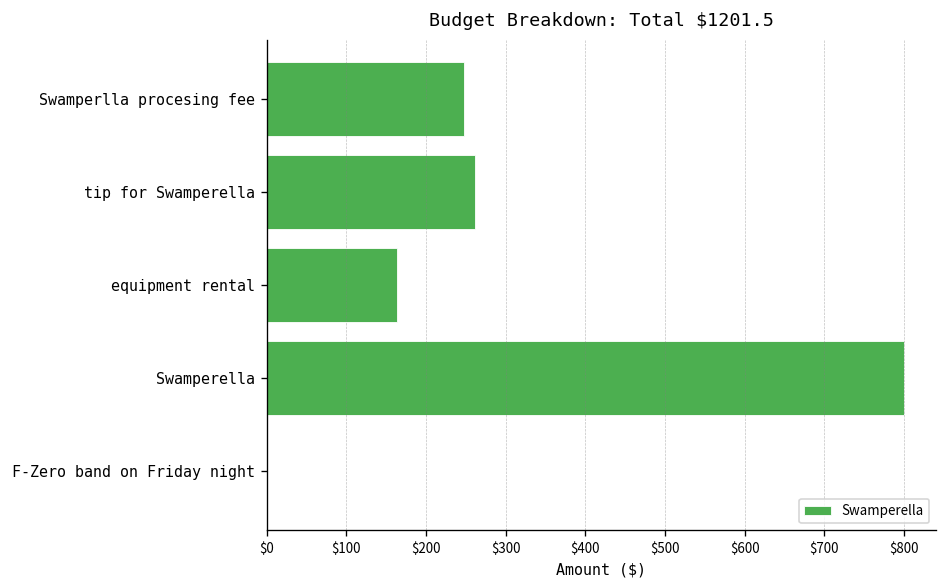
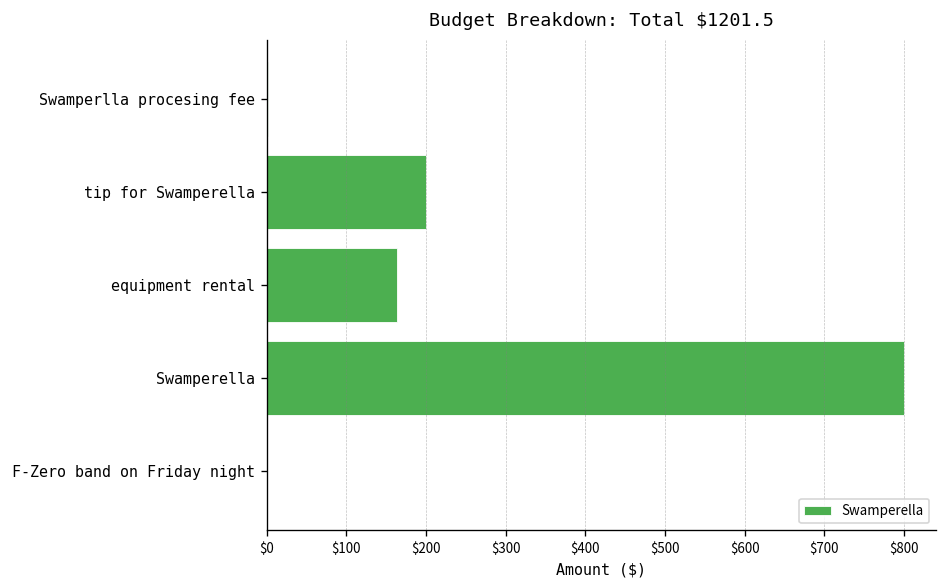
Swamperlla procesing fee: $250 -> $0
tip for Swamperella: $260 -> $200
